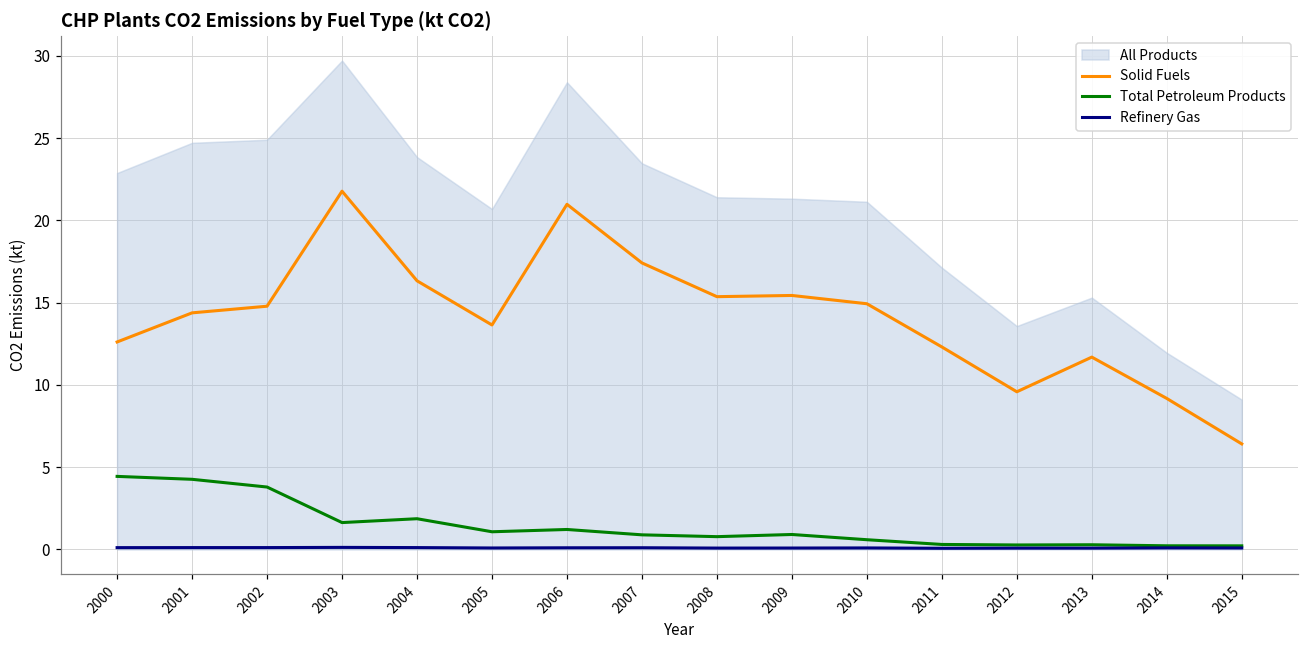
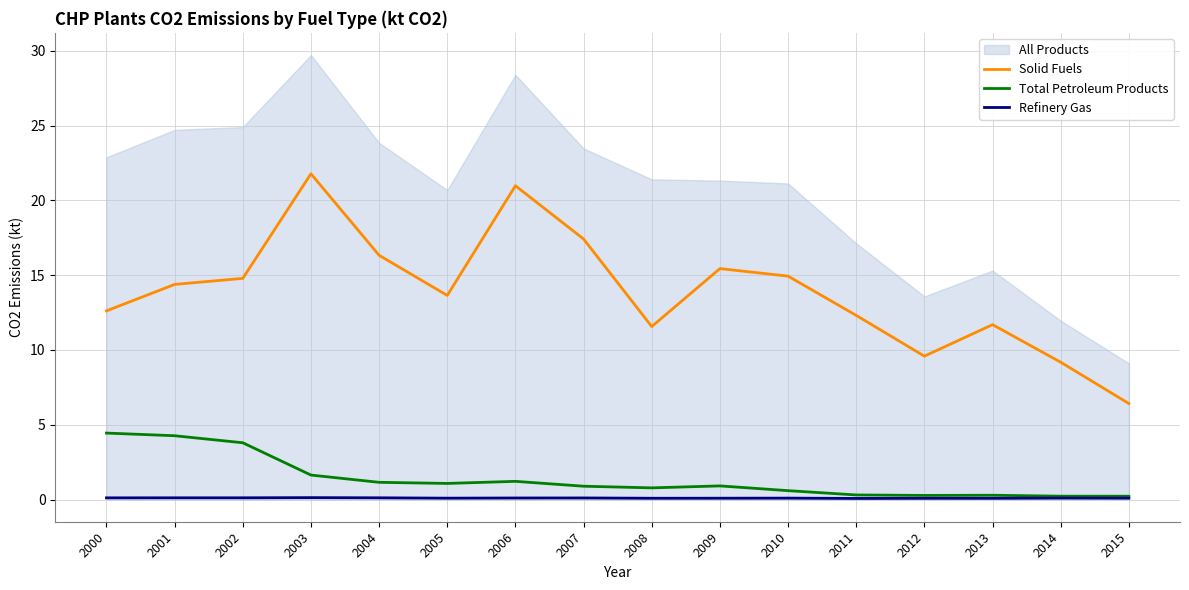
Total Petroleum Products, 2004: 1.9 -> 1.1
Solid Fuels, 2008: 15.4 -> 11.6
